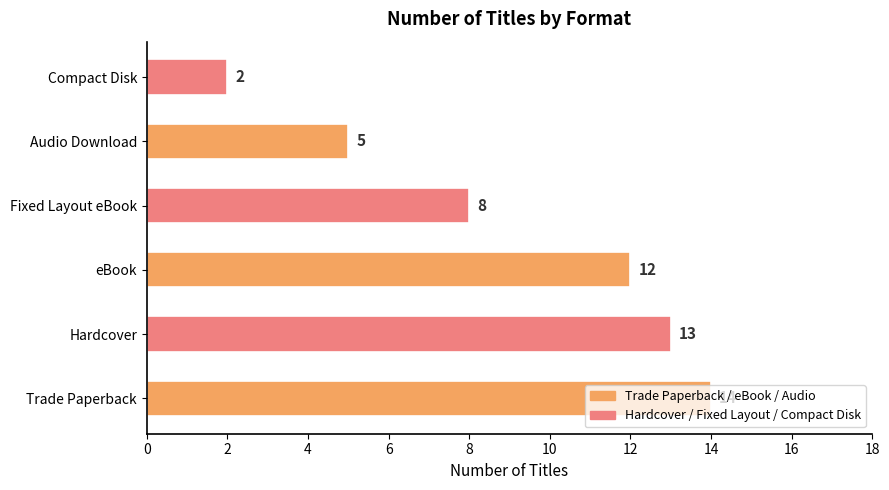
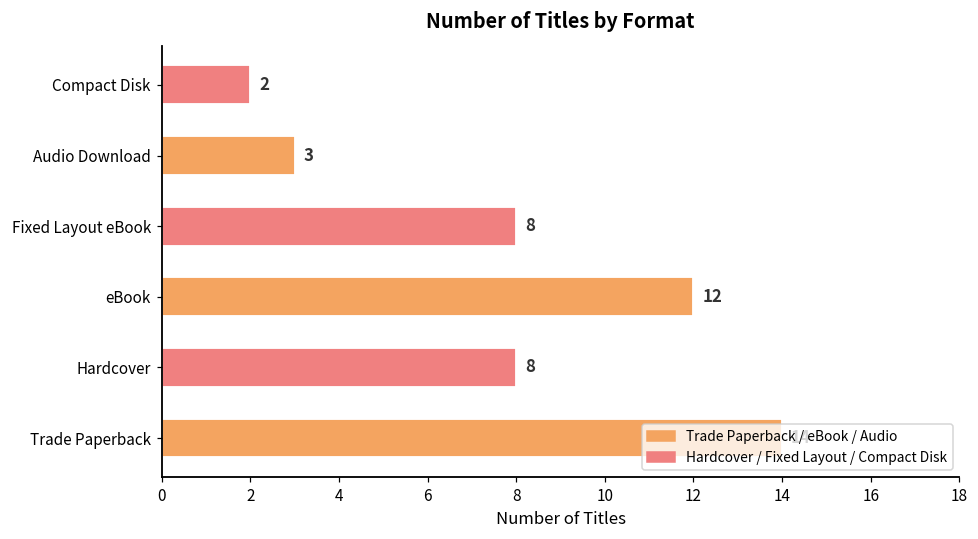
Audio Download: 5 -> 3
Hardcover: 13 -> 8
